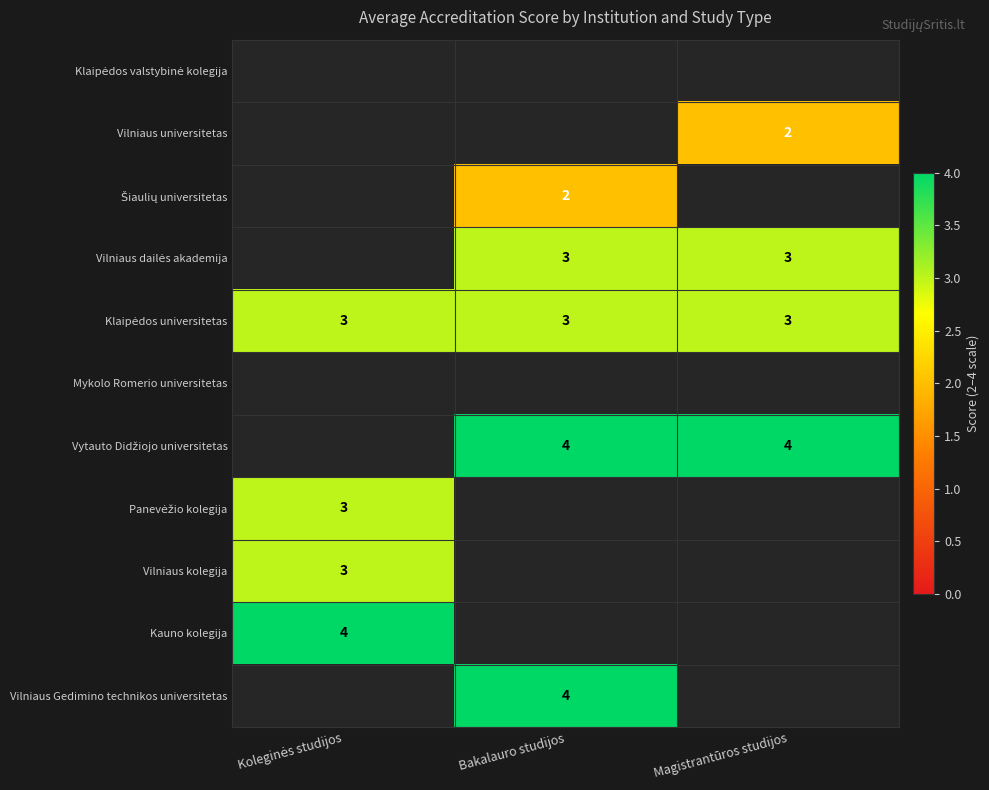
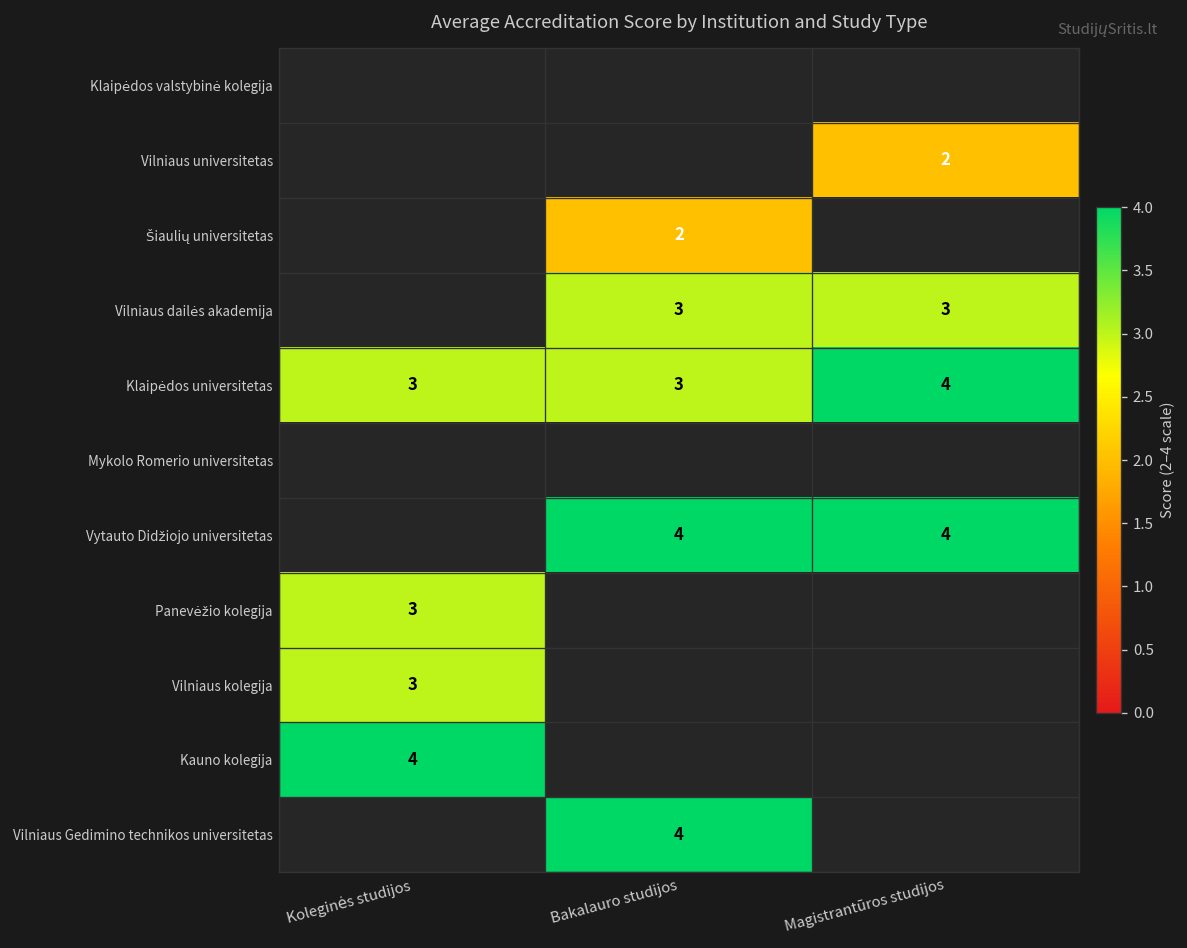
Klaipėdos universitetas, Magistrantūros studijos: 3 -> 4
